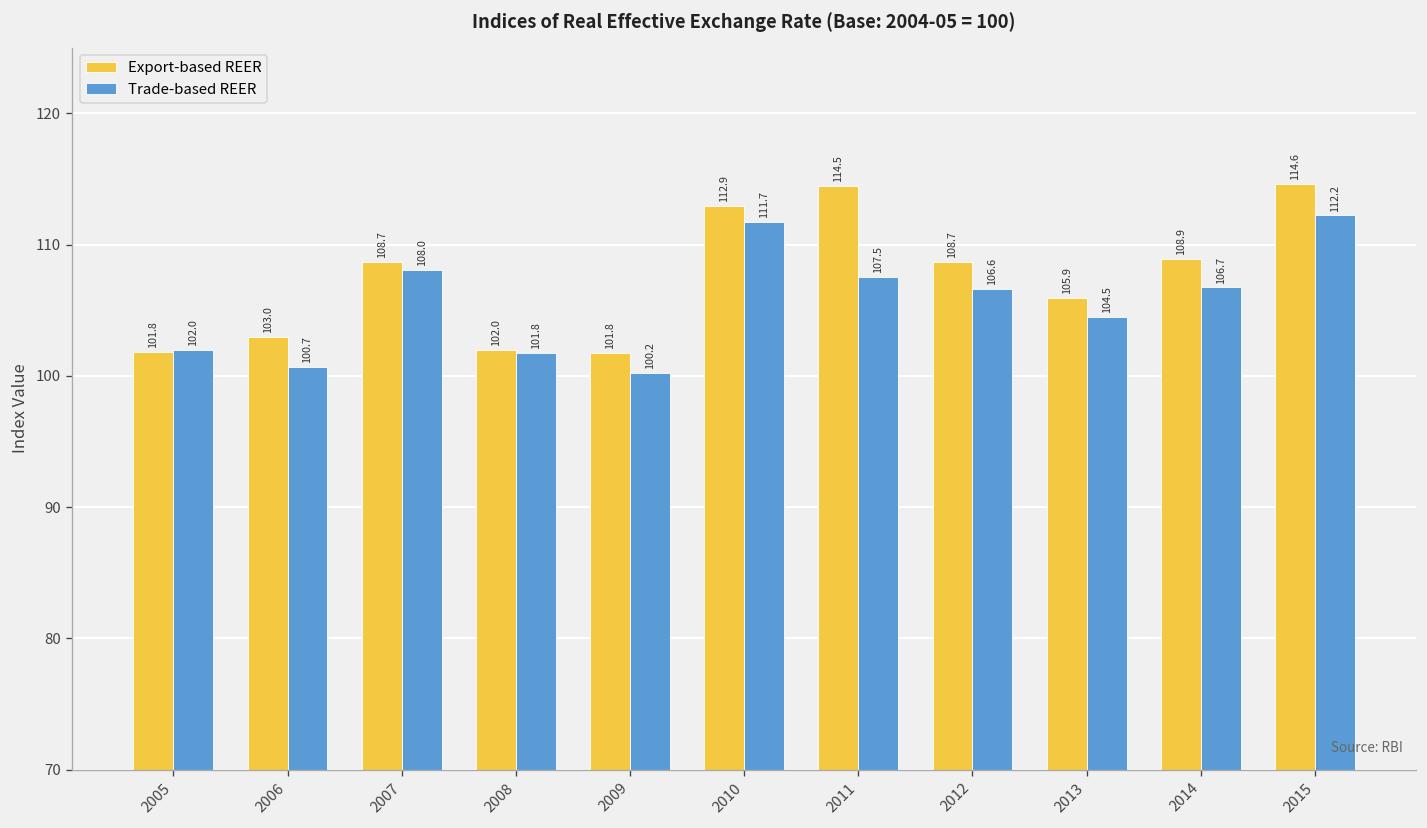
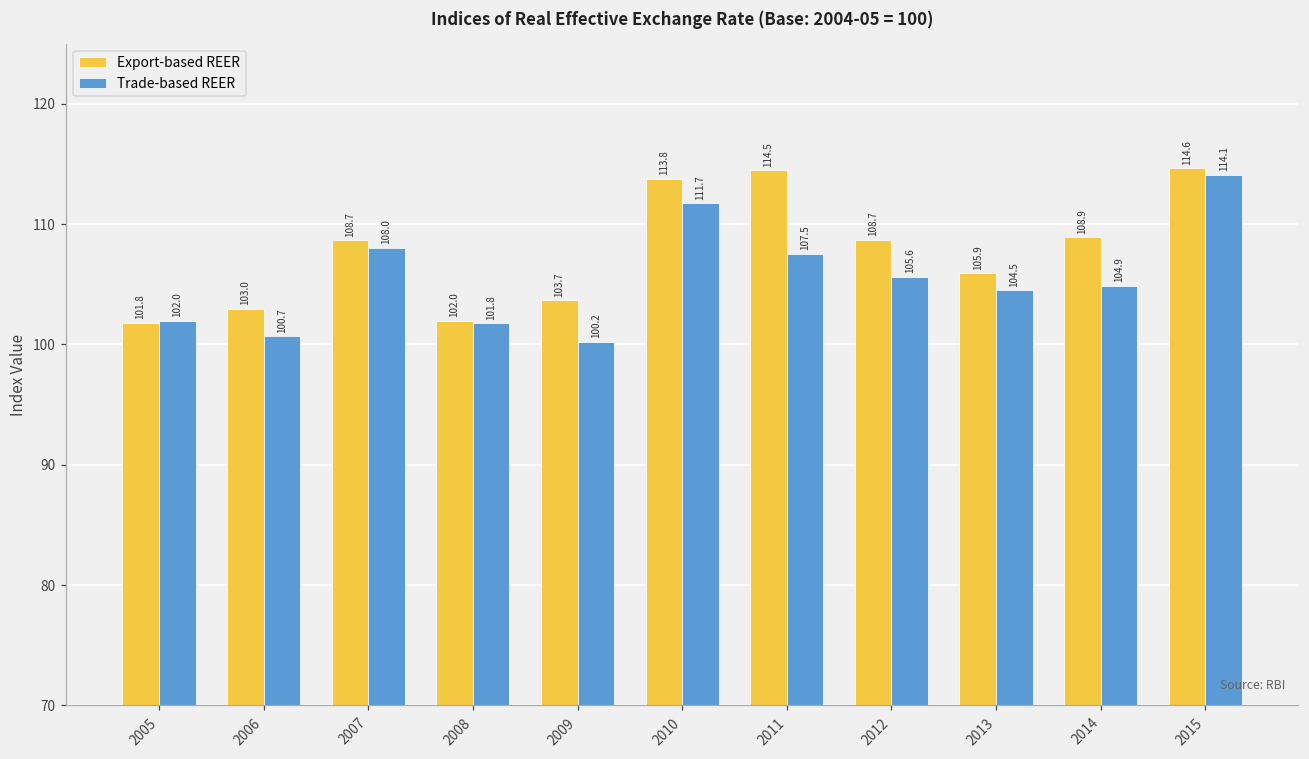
Export-based REER, 2009: 101.8 -> 103.7
Export-based REER, 2010: 112.9 -> 113.8
Trade-based REER, 2012: 106.6 -> 105.6
Trade-based REER, 2014: 106.7 -> 104.9
Trade-based REER, 2015: 112.2 -> 114.1
